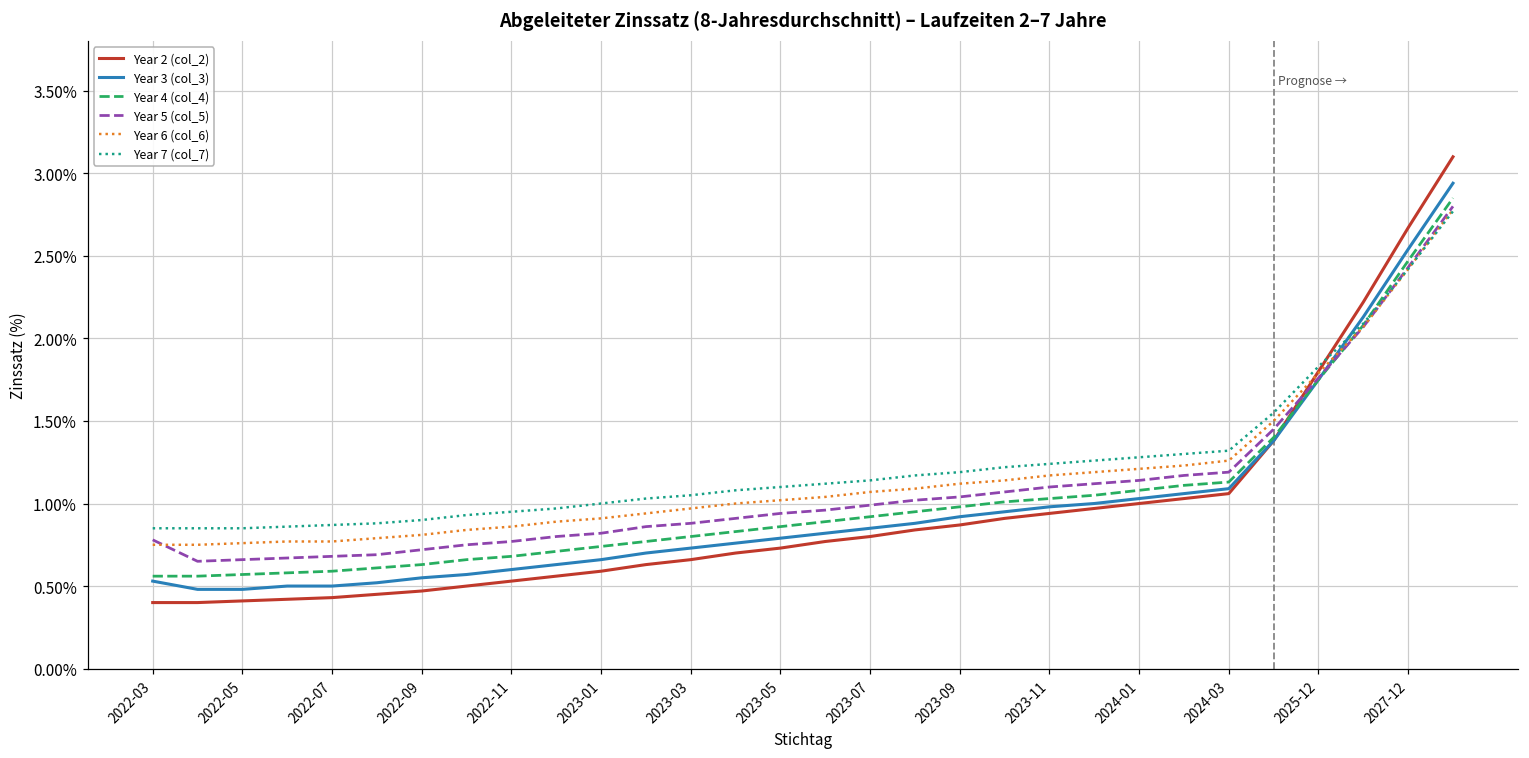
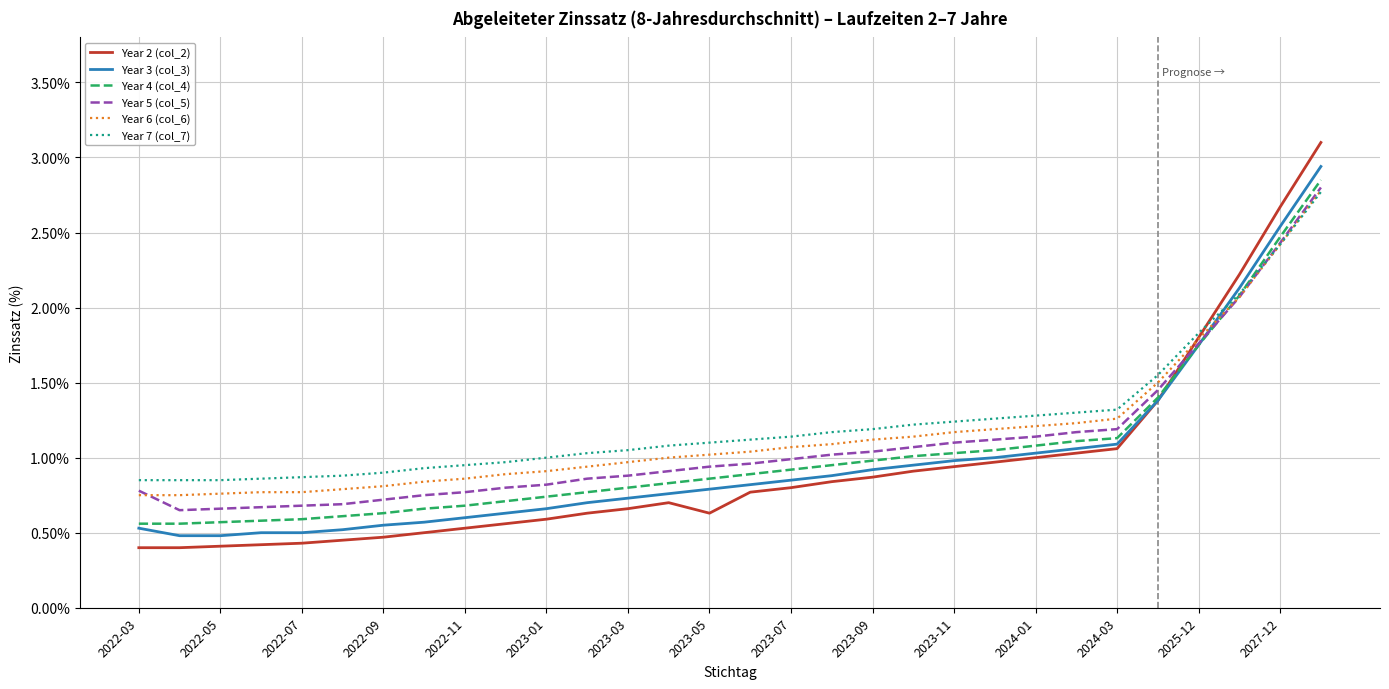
Year 2 (col_2), 2023-05: 0.73% -> 0.63%
